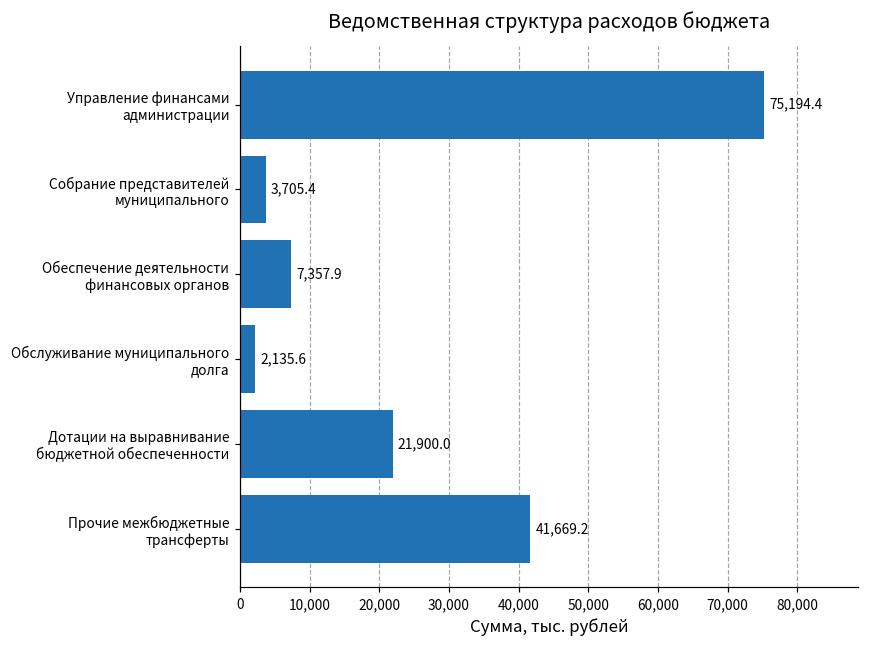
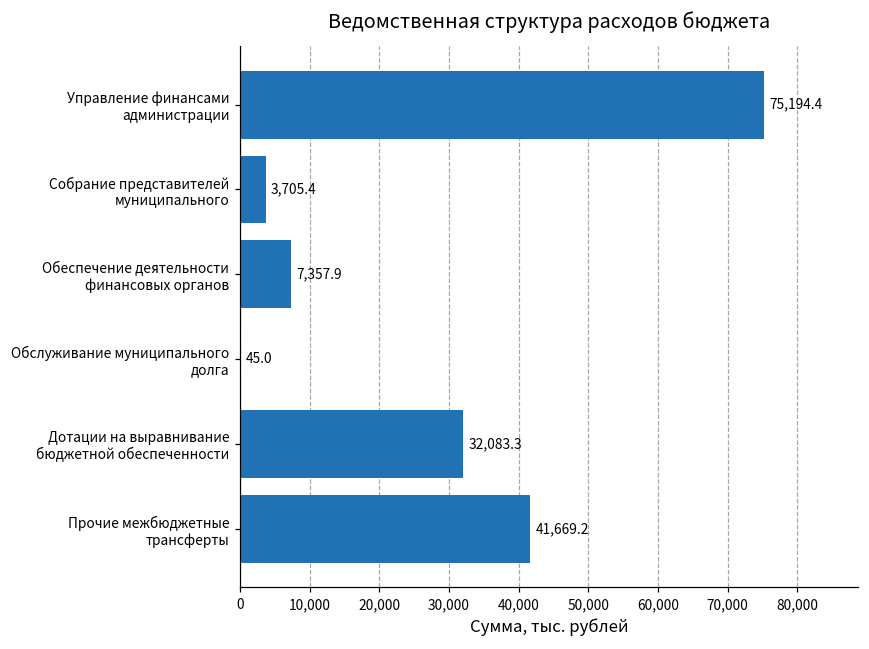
Обслуживание муниципального долга: 2,135.6 -> 45.0
Дотации на выравнивание бюджетной обеспеченности: 21,900.0 -> 32,083.3
